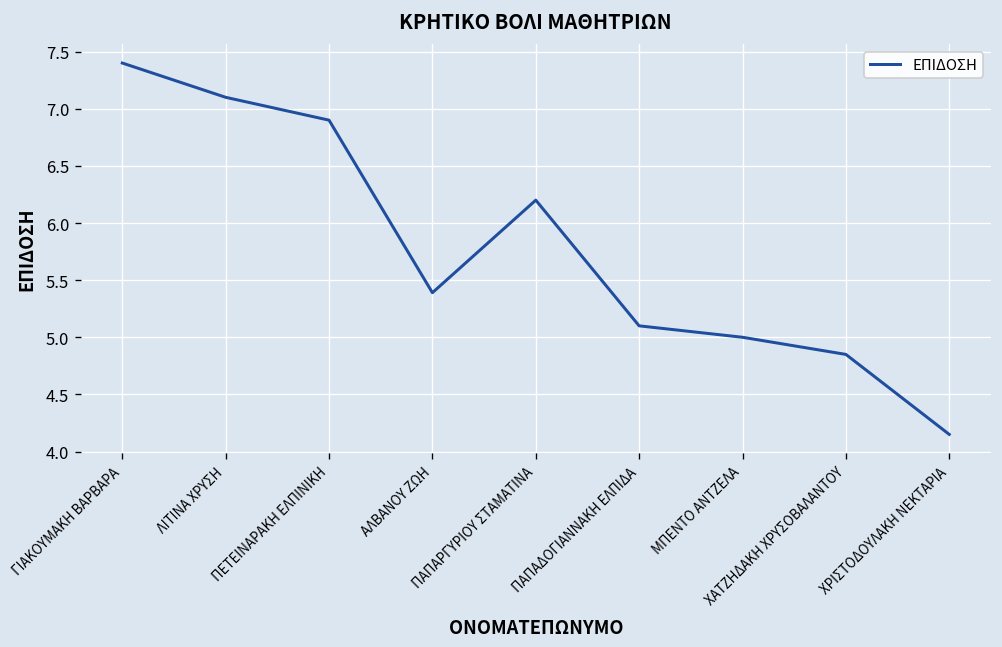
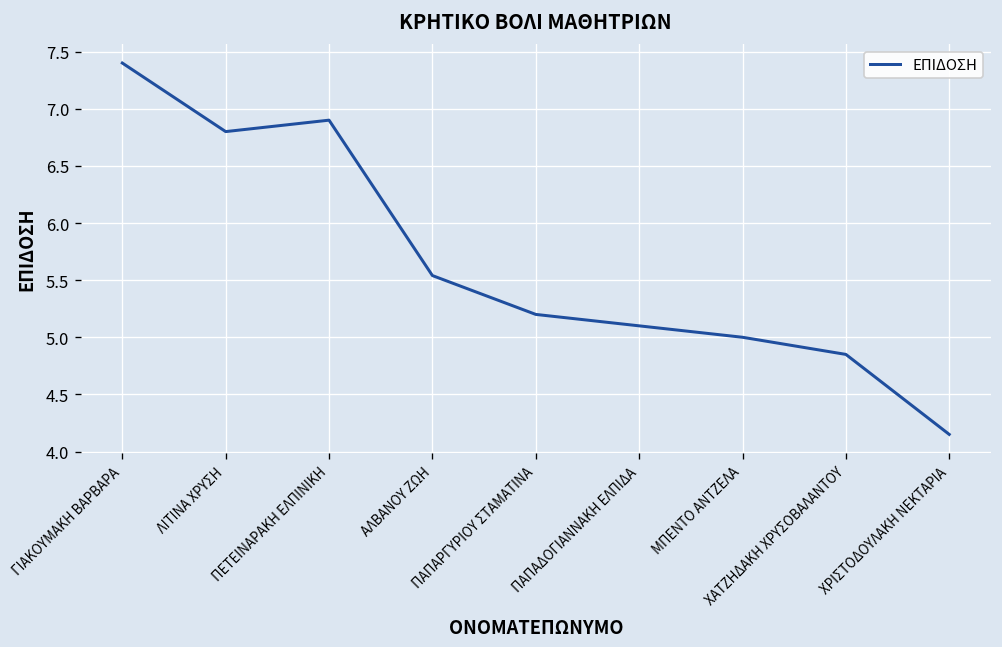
ΛΙΤΙΝΑ ΧΡΥΣΗ: 7.1 -> 6.8
ΑΛΒΑΝΟΥ ΖΩΗ: 5.4 -> 5.5
ΠΑΠΑΡΓΥΡΙΟΥ ΣΤΑΜΑΤΙΝΑ: 6.2 -> 5.2
